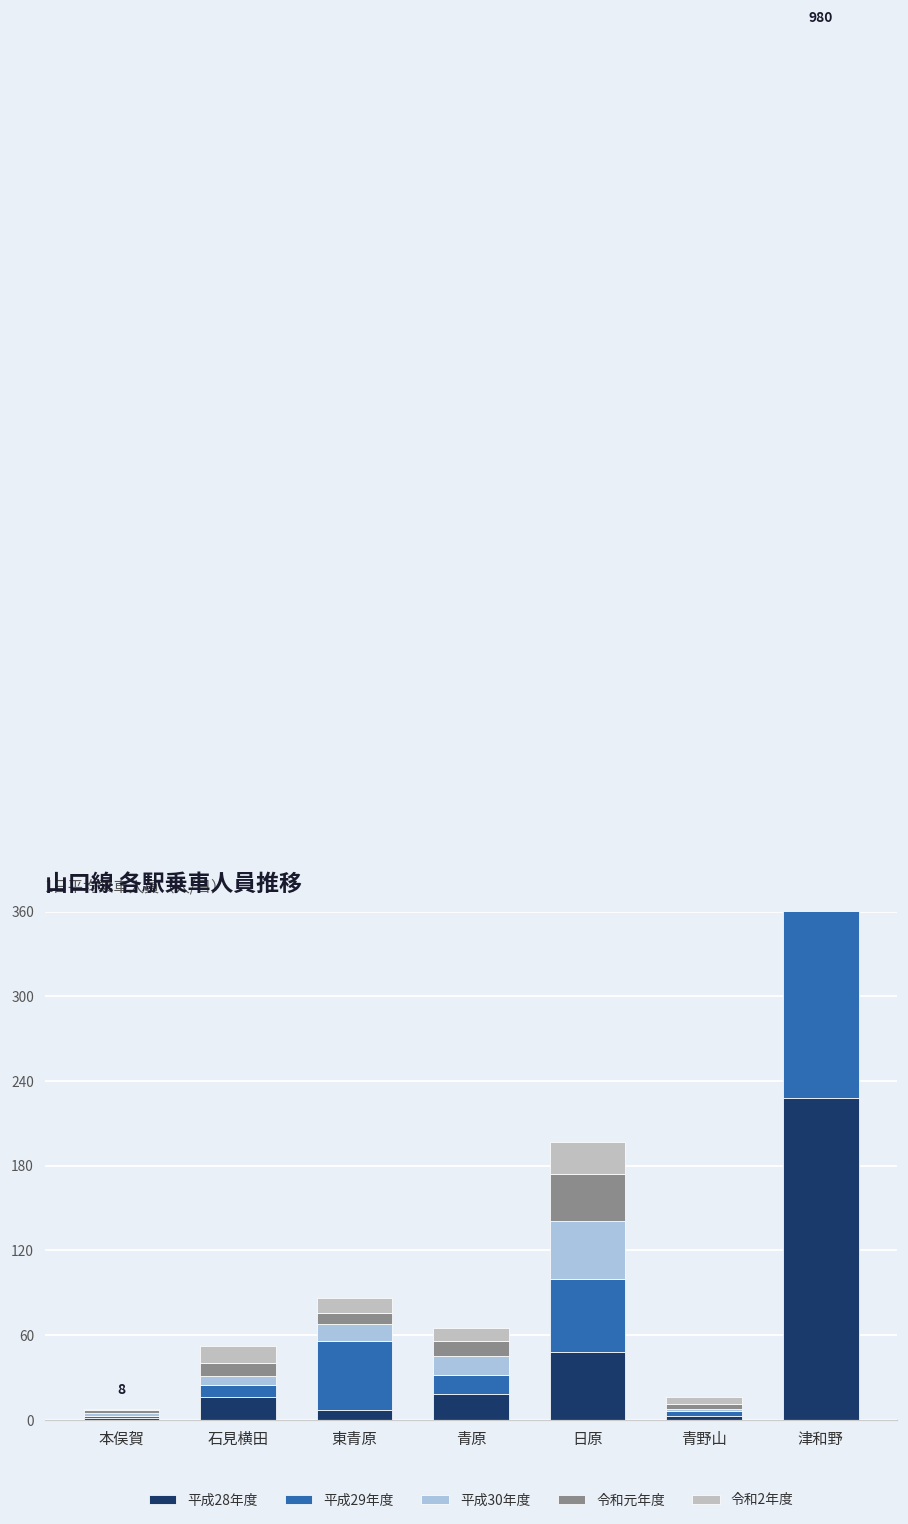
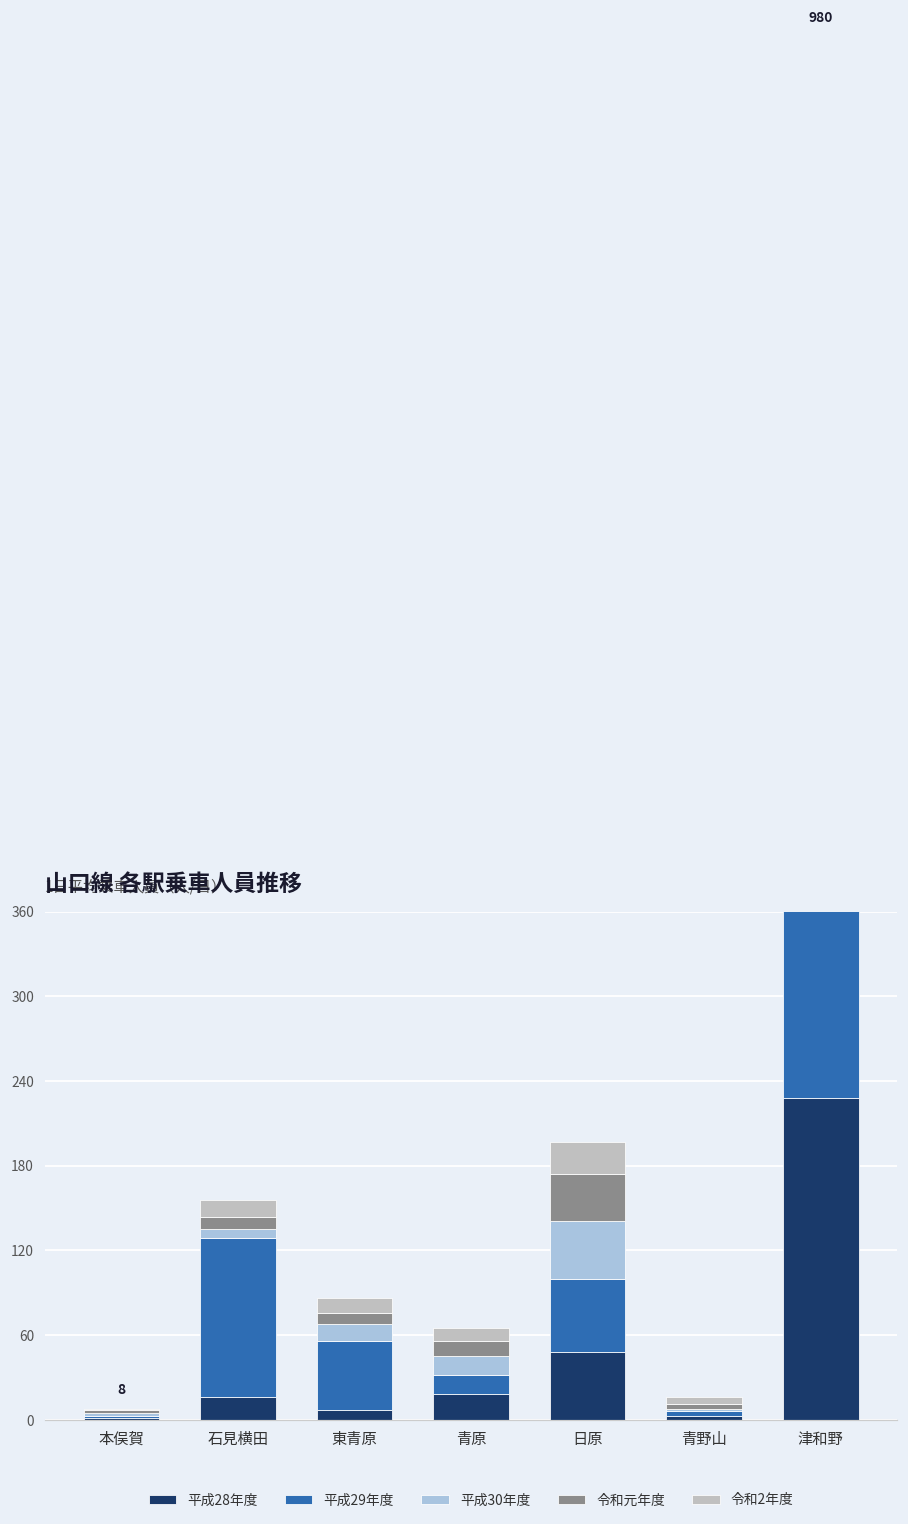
平成29年度, 石見横田: 9 -> 113
